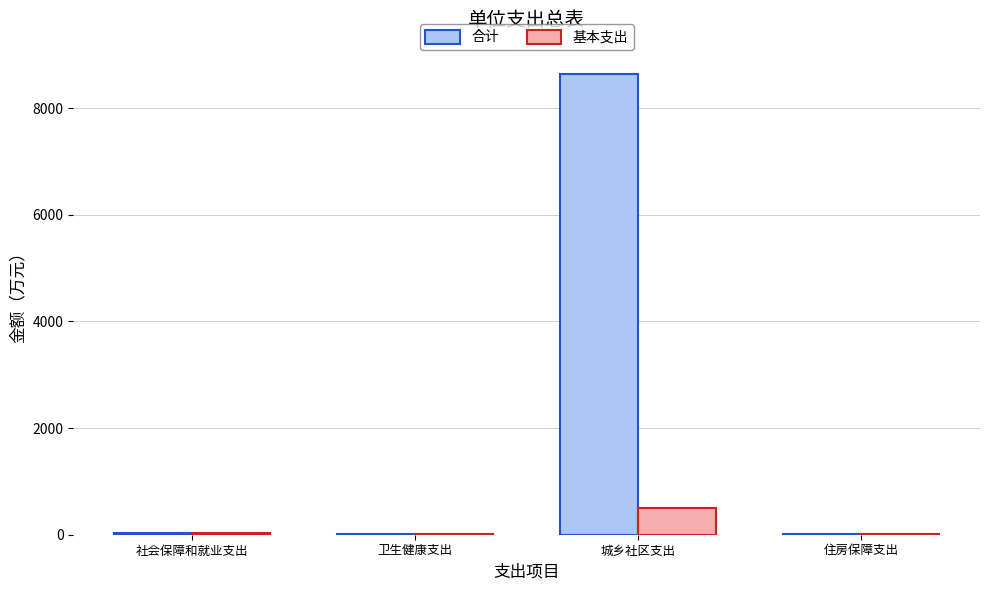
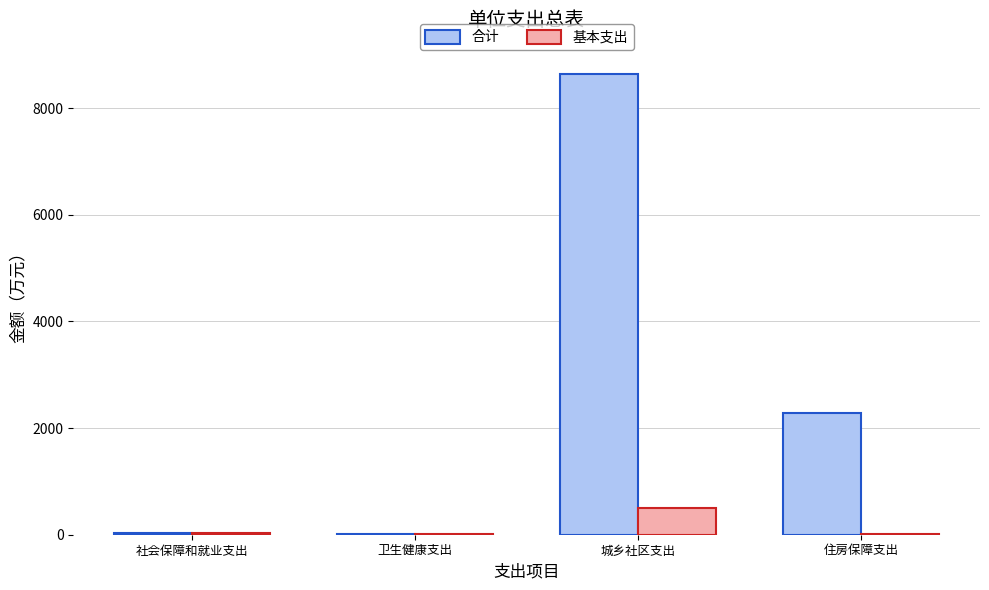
合计, 住房保障支出: 0 -> 2300
